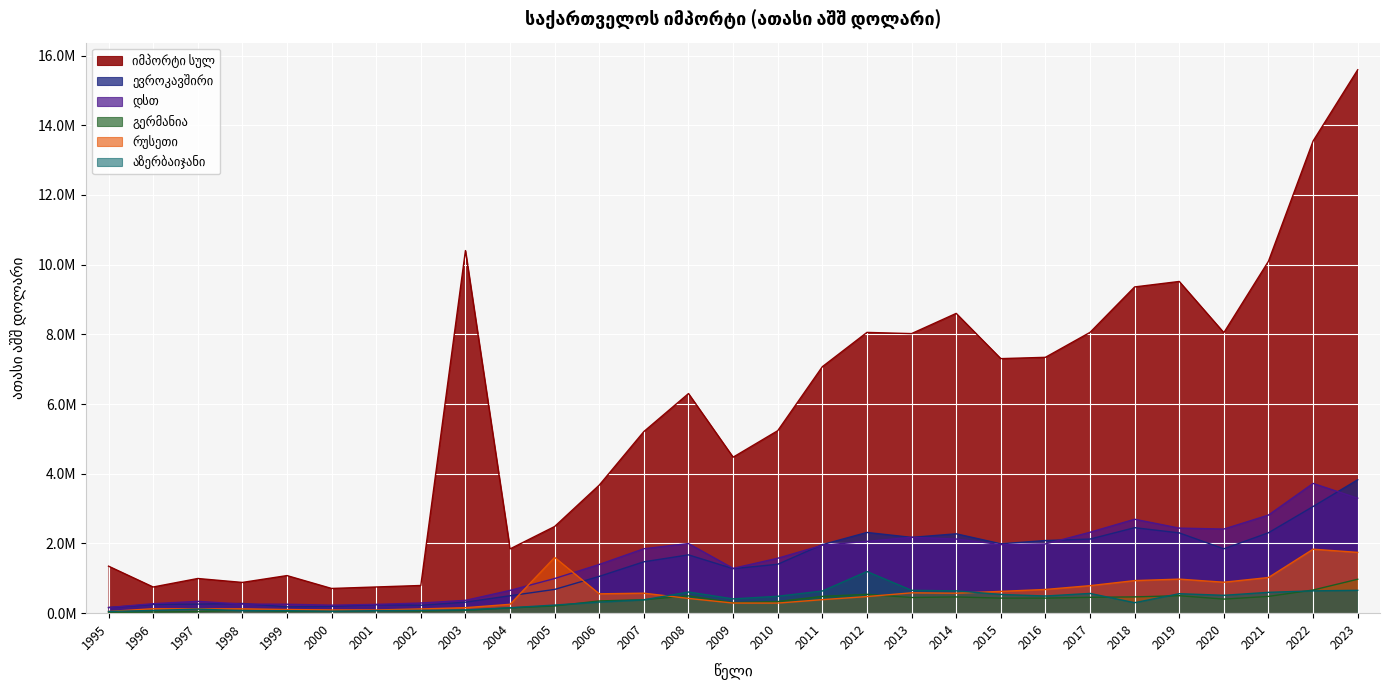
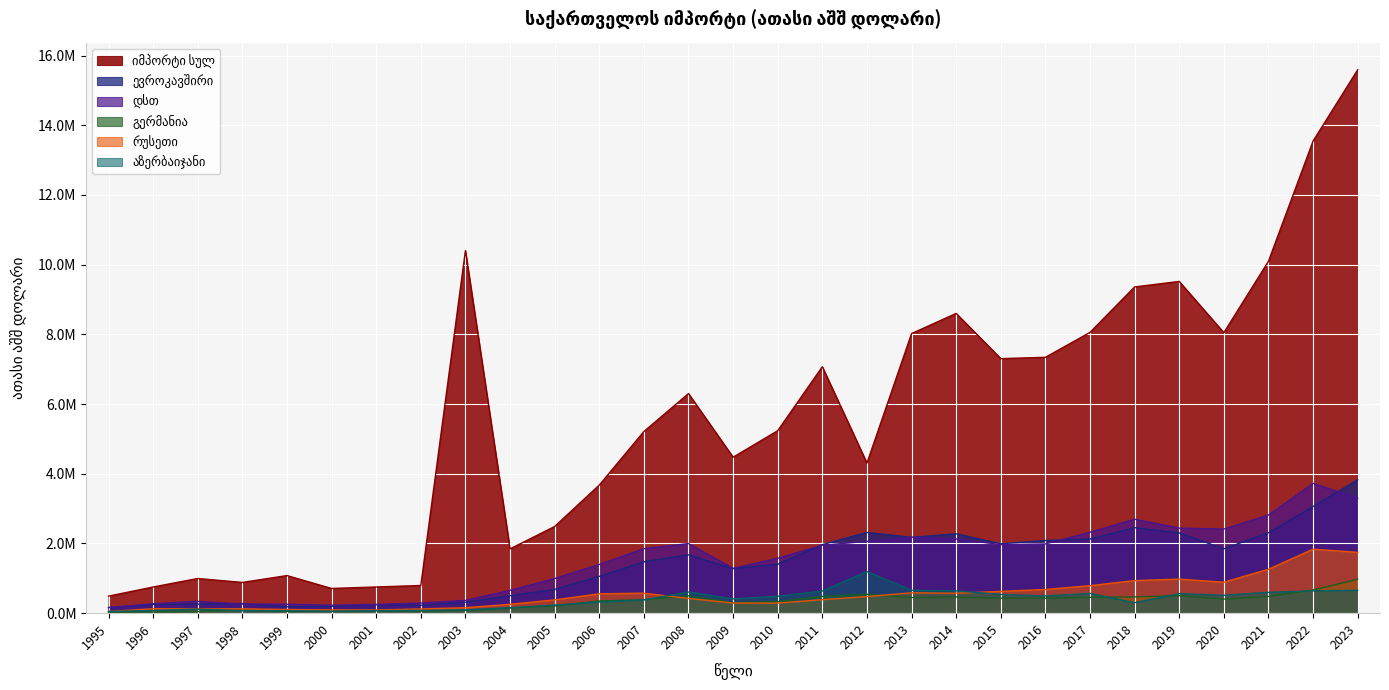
იმპორტი სულ, 1995: 1300000 -> 500000
რუსეთი, 2005: 1600000 -> 400000
იმპორტი სულ, 2012: 8100000 -> 4300000
რუსეთი, 2021: 1000000 -> 1300000
